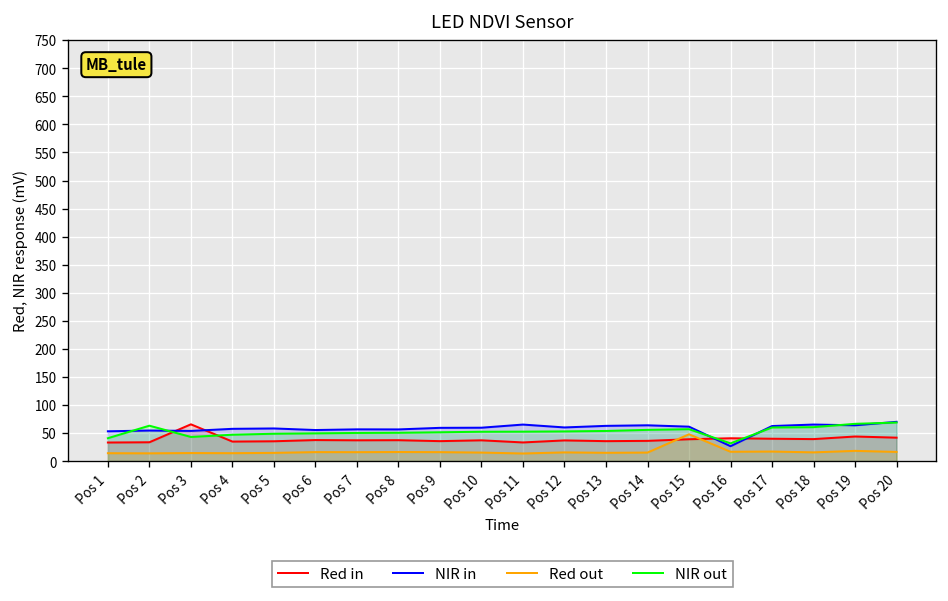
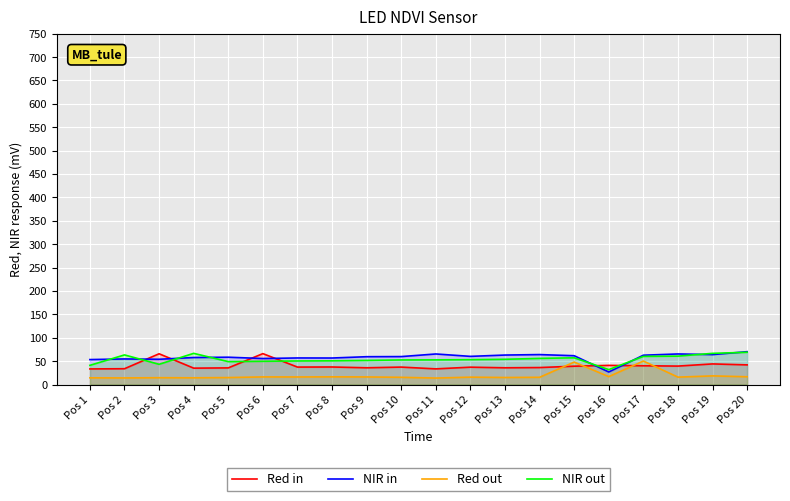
NIR out, Pos 4: 50 -> 70
Red in, Pos 6: 40 -> 70
Red out, Pos 17: 20 -> 50
